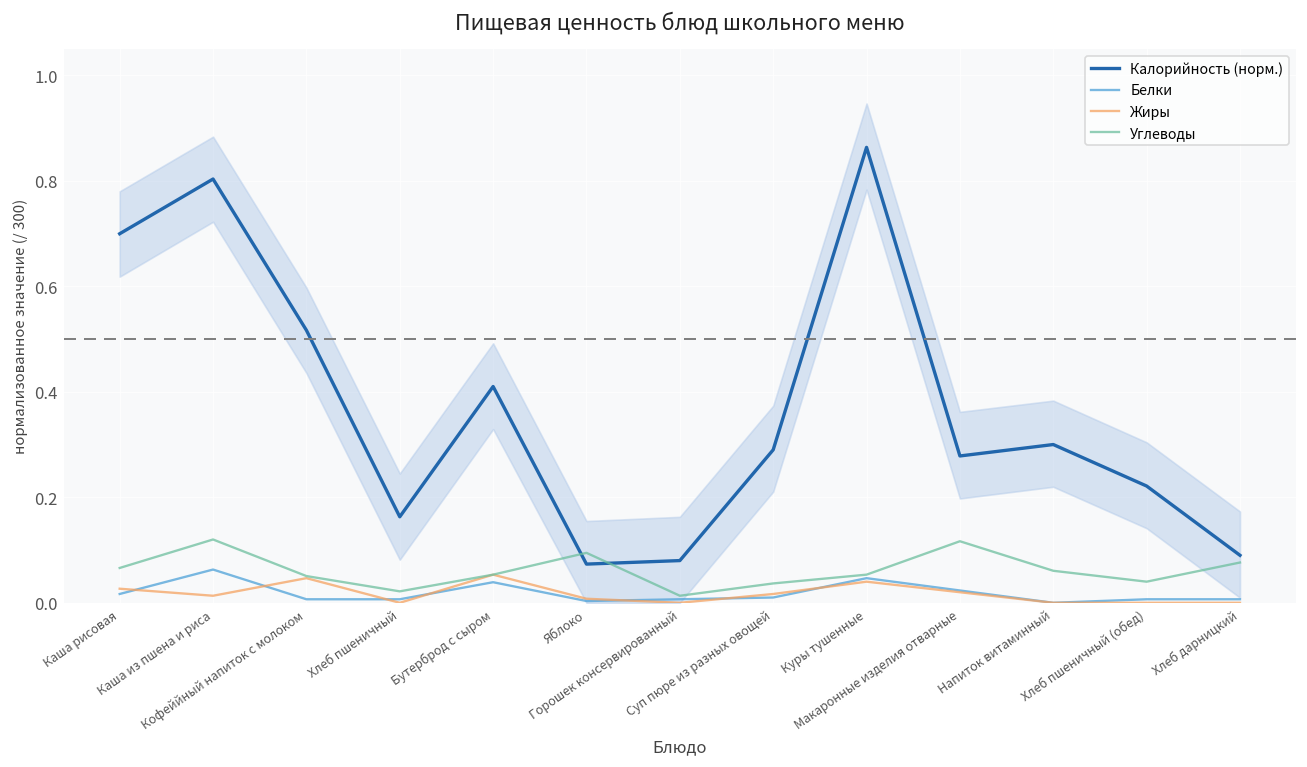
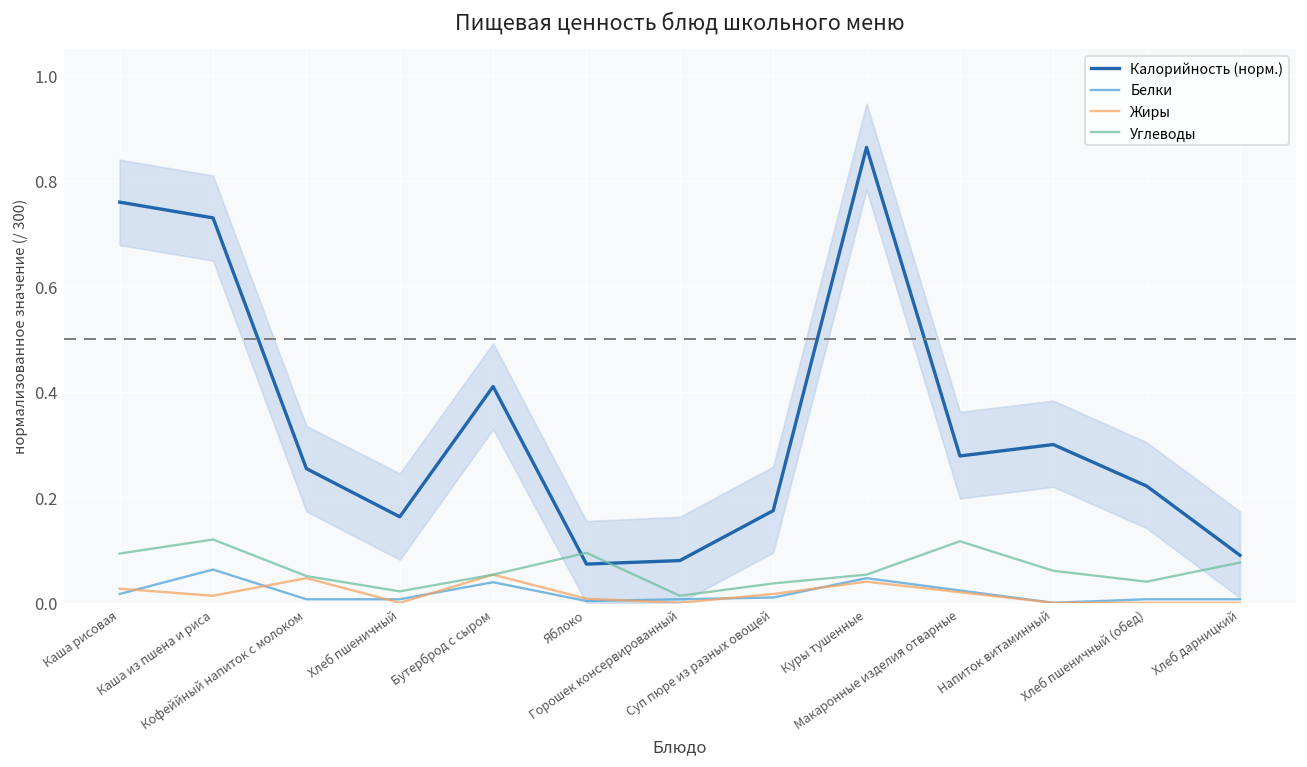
Калорийность (норм.), Каша рисовая: 0.70 -> 0.76
Углеводы, Каша рисовая: 0.07 -> 0.09
Калорийность (норм.), Каша из пшена и риса: 0.80 -> 0.73
Калорийность (норм.), Кофеййный напиток с молоком: 0.52 -> 0.25
Калорийность (норм.), Суп пюре из разных овощей: 0.29 -> 0.17
